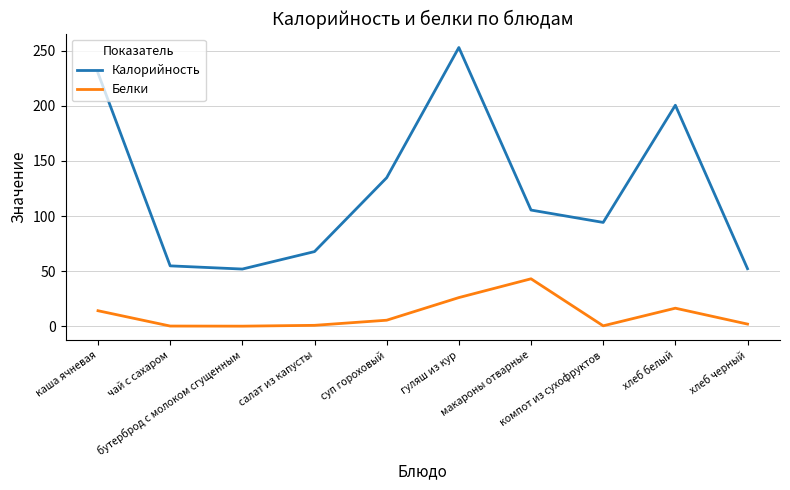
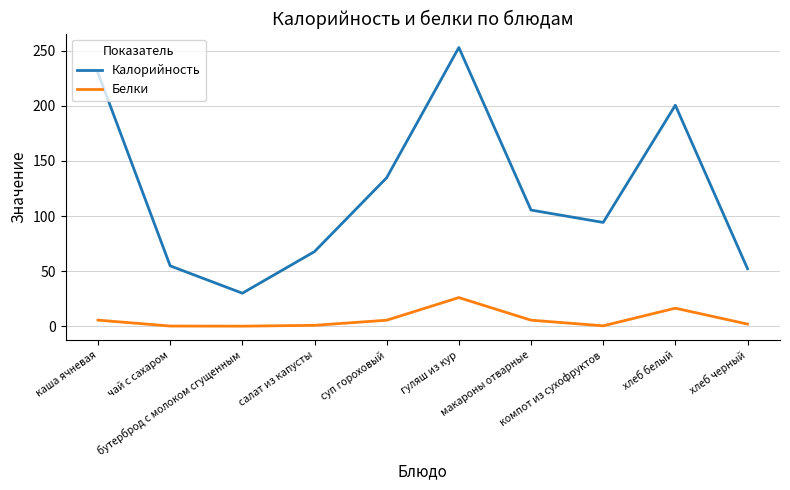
Белки, каша ячневая: 14 -> 6
Калорийность, бутерброд с молоком сгущенным: 52 -> 30
Белки, макароны отварные: 43 -> 6
